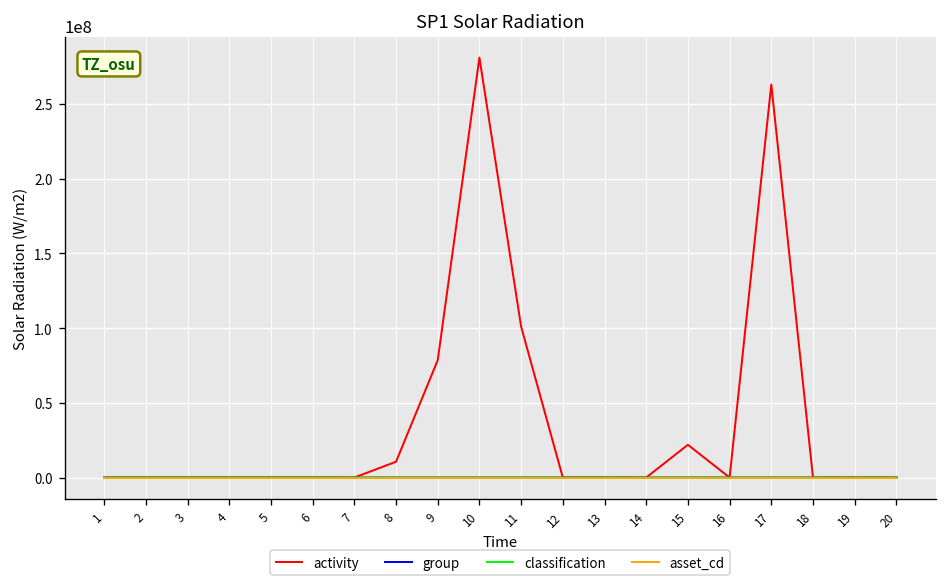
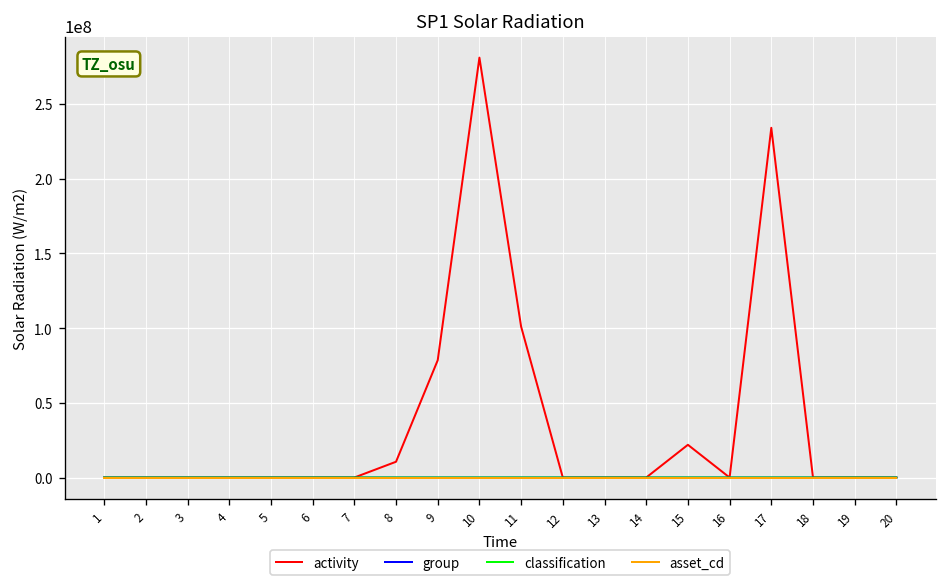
activity, 17: 263000000 -> 234000000
